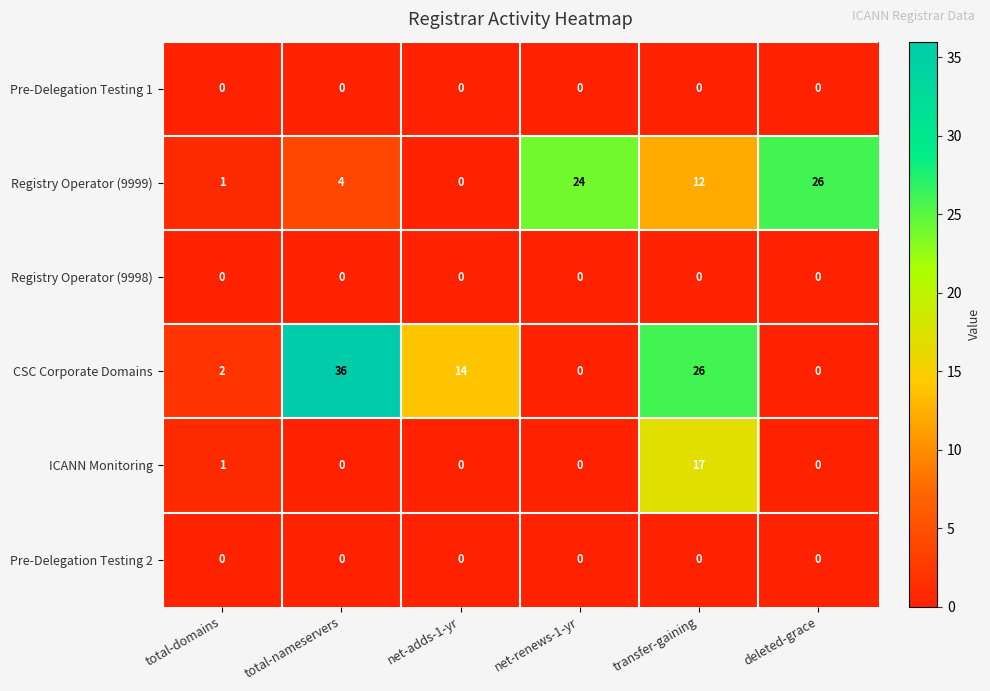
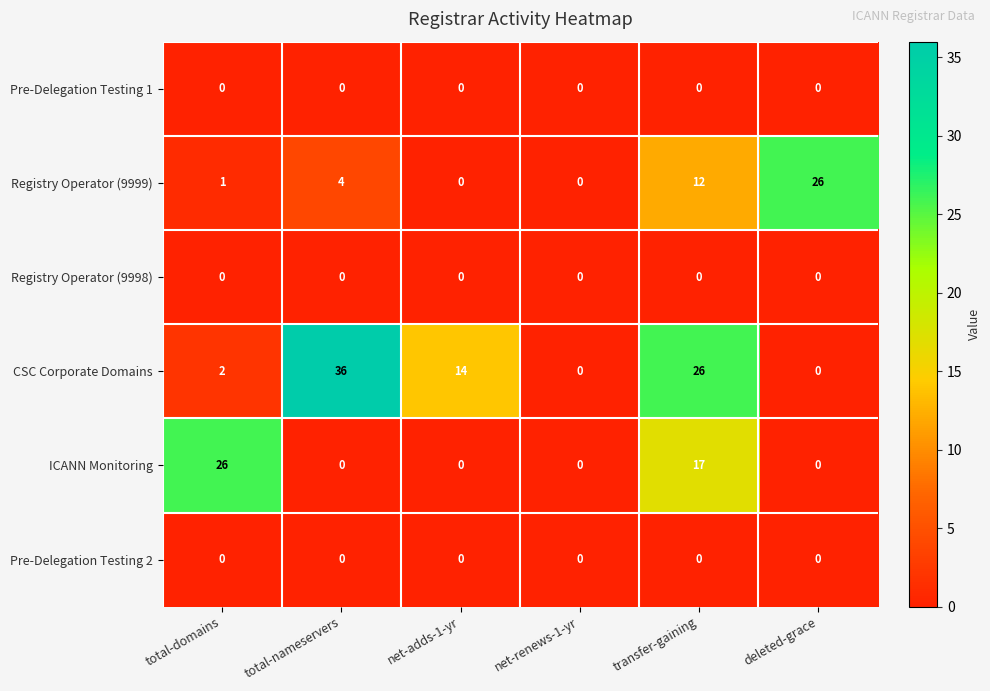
Registry Operator (9999), net-renews-1-yr: 24 -> 0
ICANN Monitoring, total-domains: 1 -> 26
